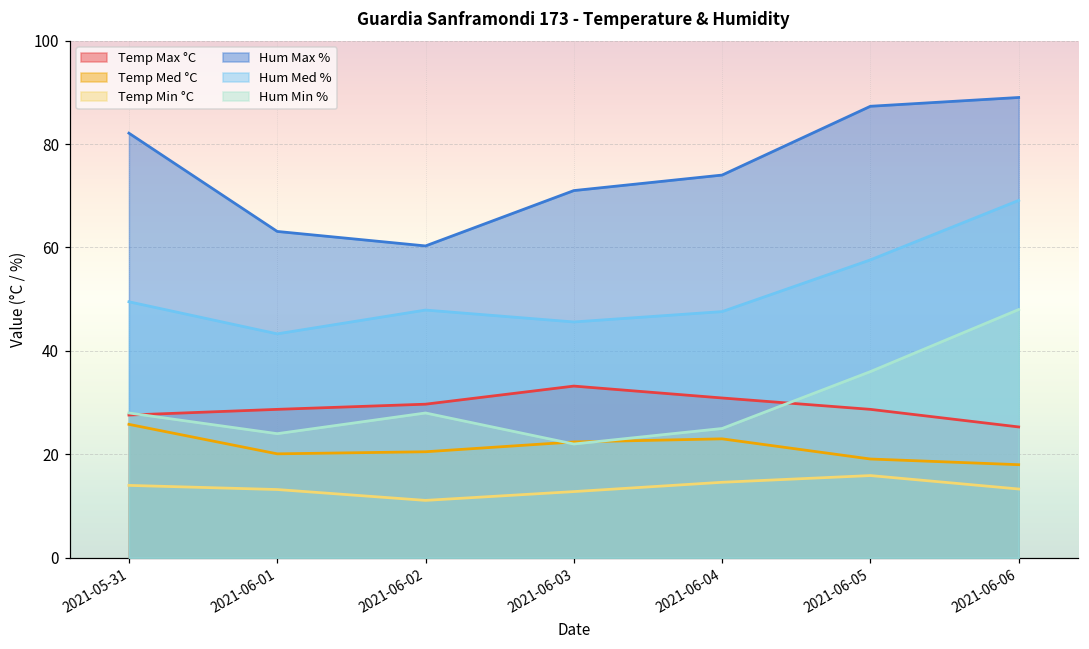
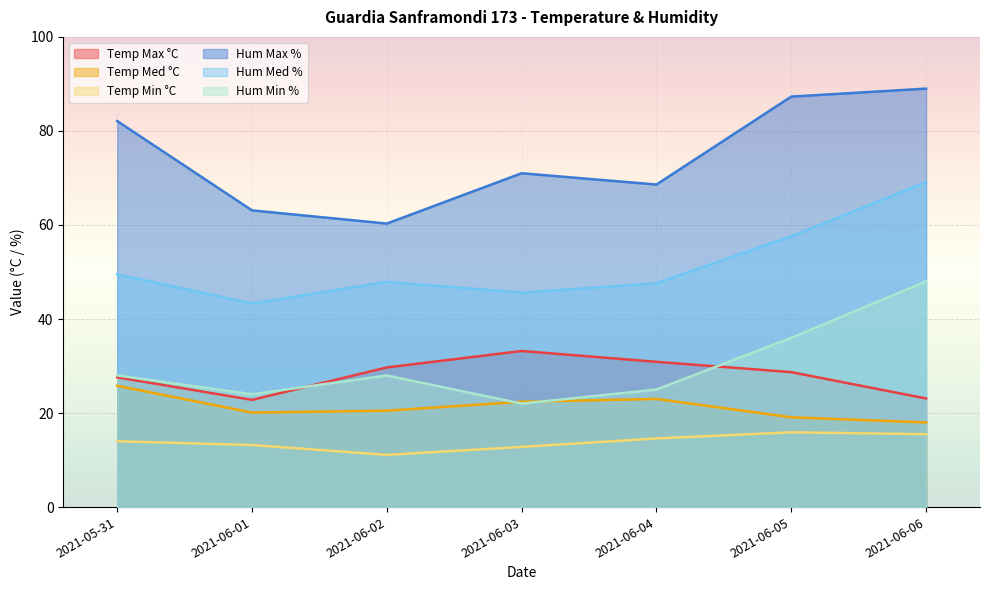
Temp Max °C, 2021-06-01: 29 -> 23
Hum Max %, 2021-06-04: 74 -> 69
Temp Max °C, 2021-06-06: 25 -> 23
Temp Min °C, 2021-06-06: 13 -> 16
